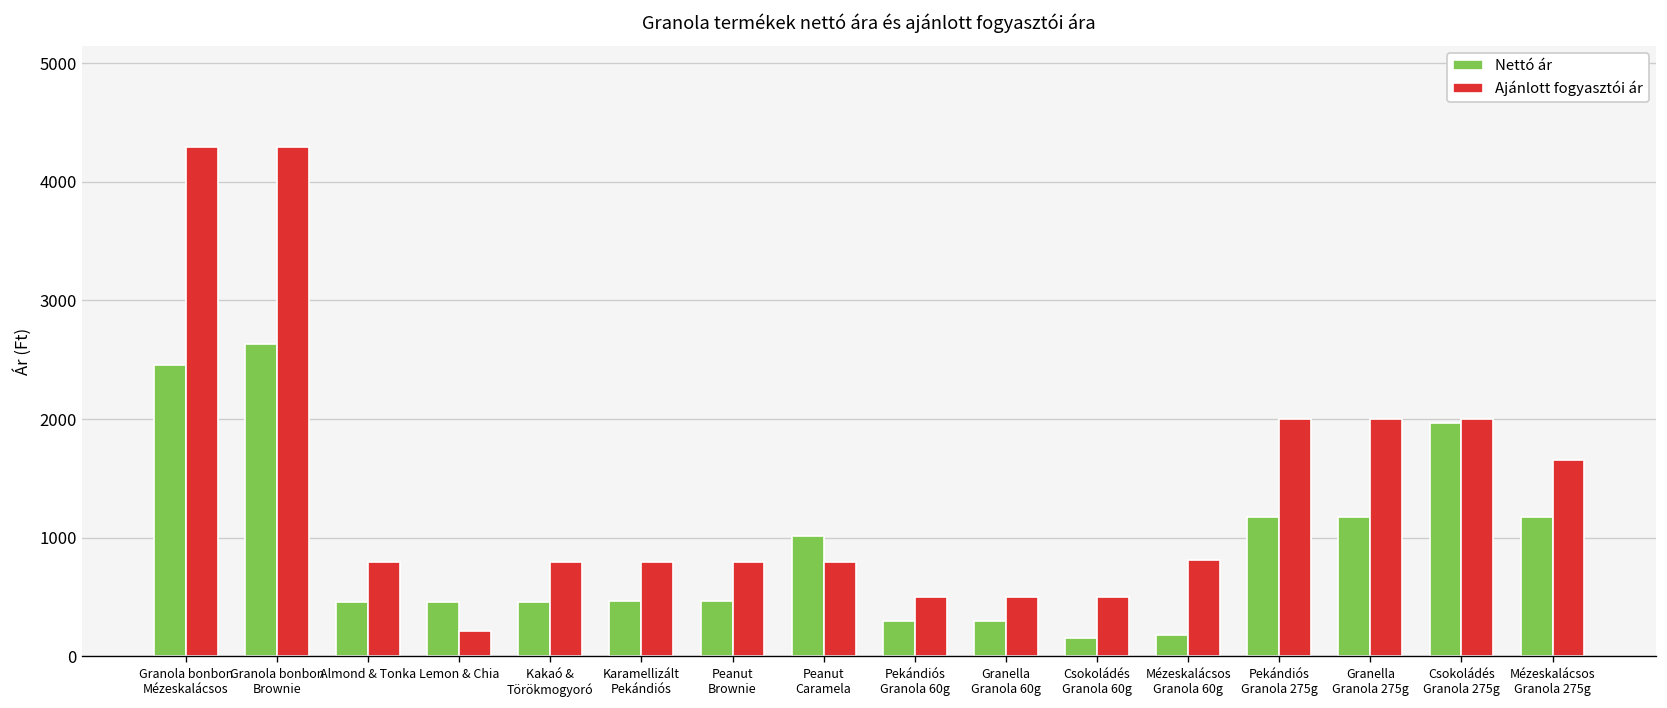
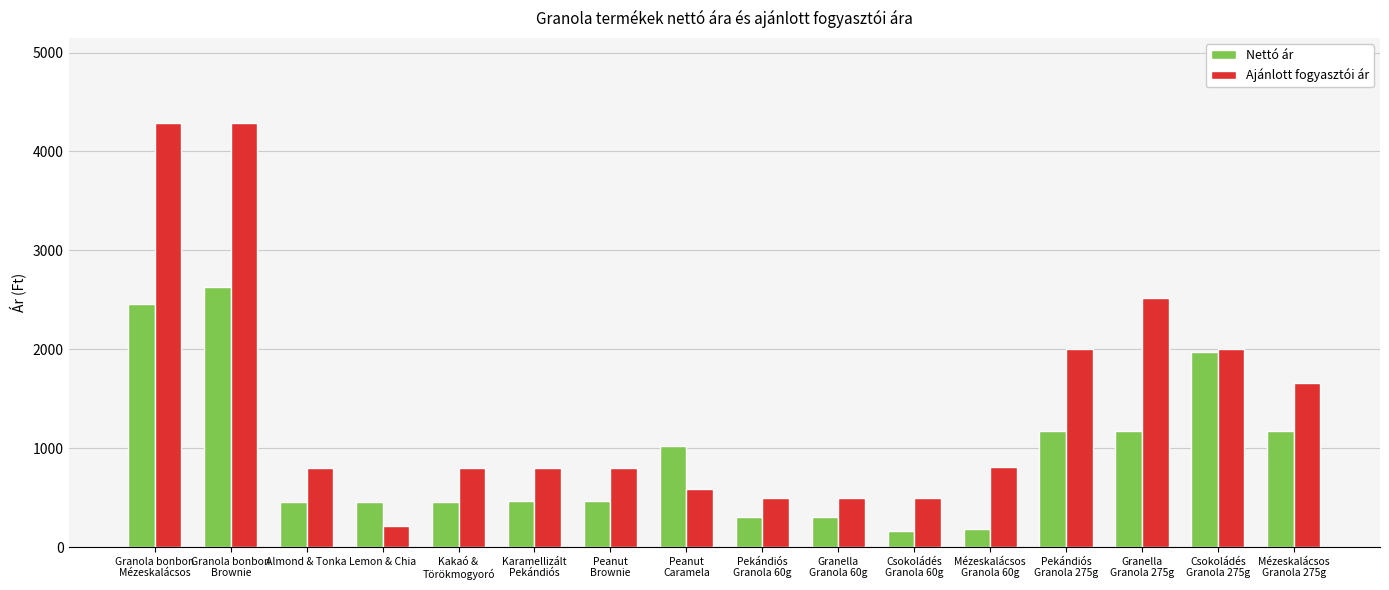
Ajánlott fogyasztói ár, Peanut Caramela: 800 -> 600
Ajánlott fogyasztói ár, Granella Granola 275g: 2000 -> 2500
